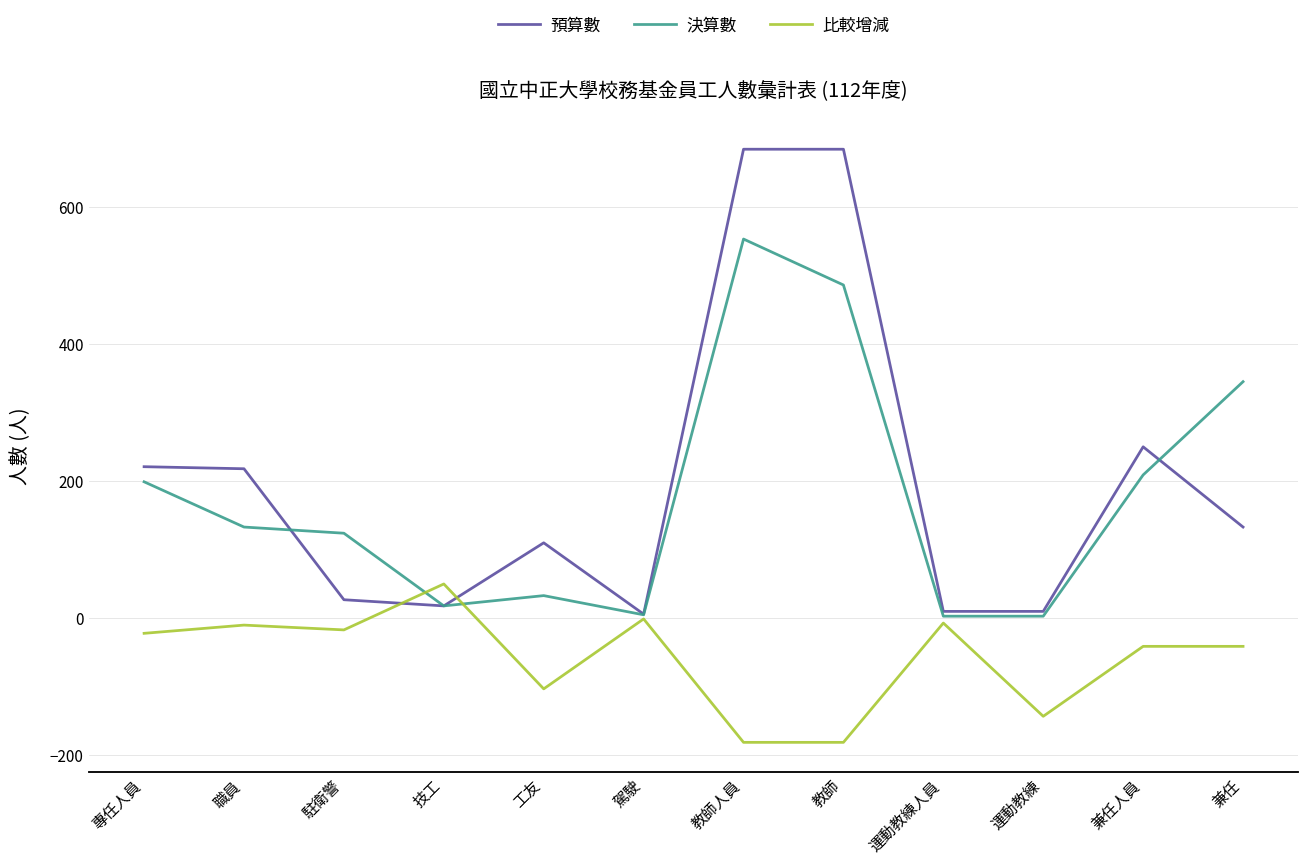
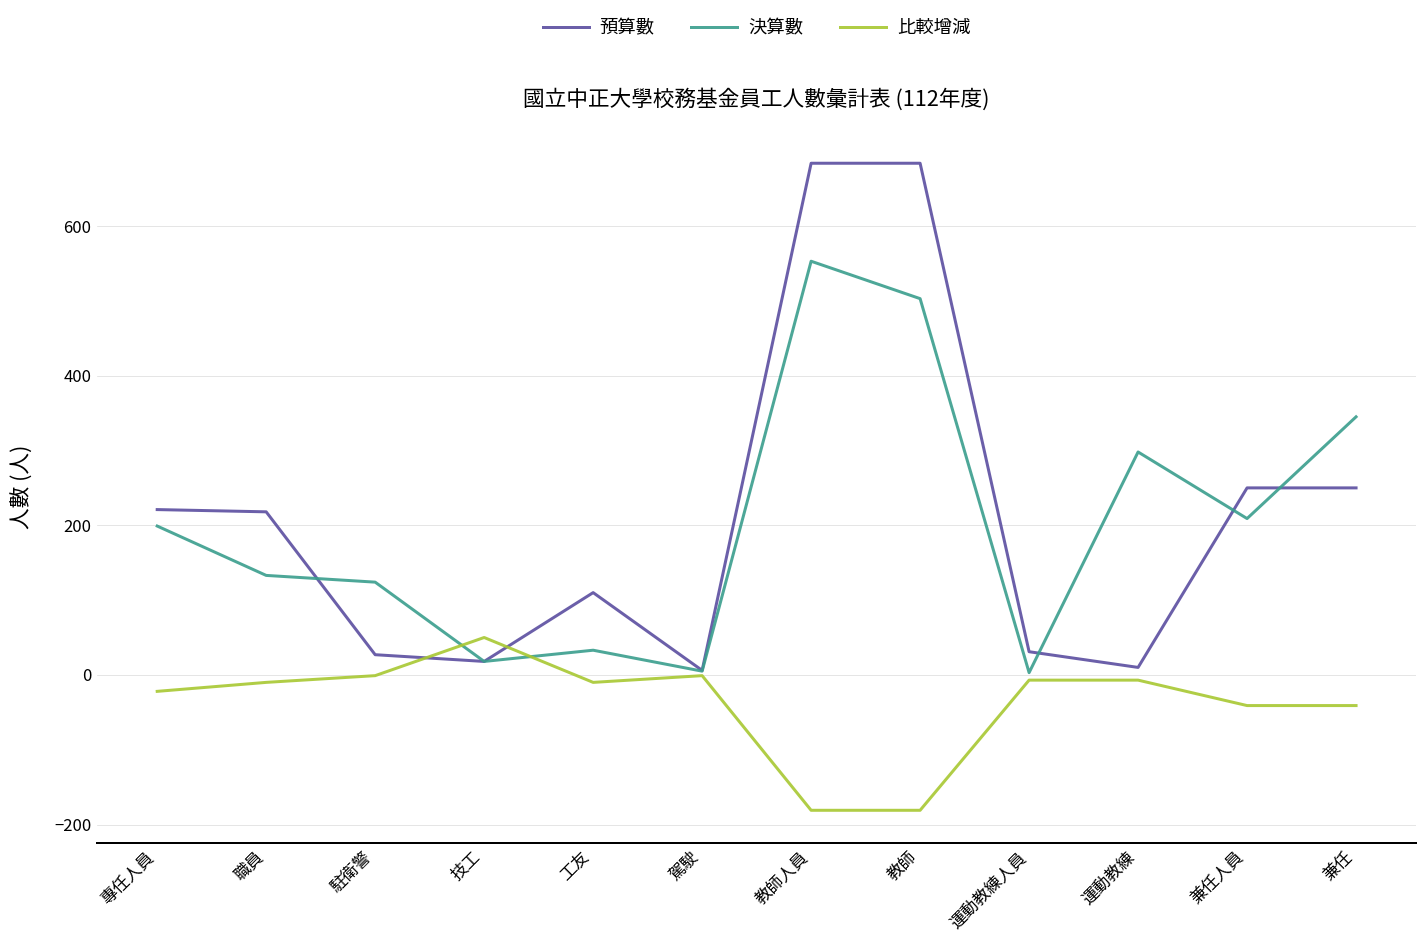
比較增減, 駐衛警: -20 -> 0
比較增減, 工友: -100 -> -10
決算數, 教師: 490 -> 500
預算數, 運動教練人員: 10 -> 30
決算數, 運動教練: 0 -> 300
比較增減, 運動教練: -140 -> -10
預算數, 兼任: 130 -> 250
